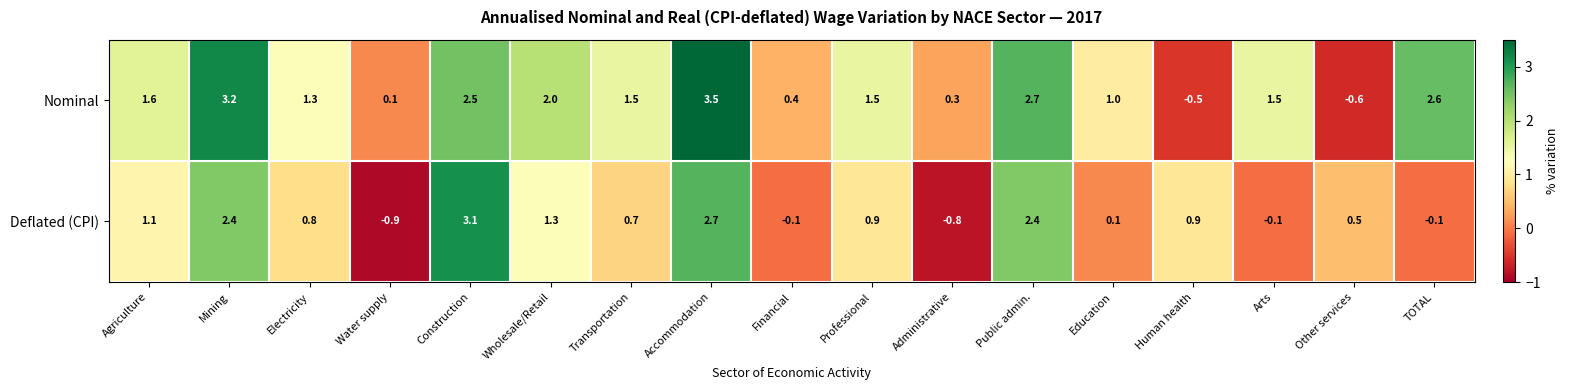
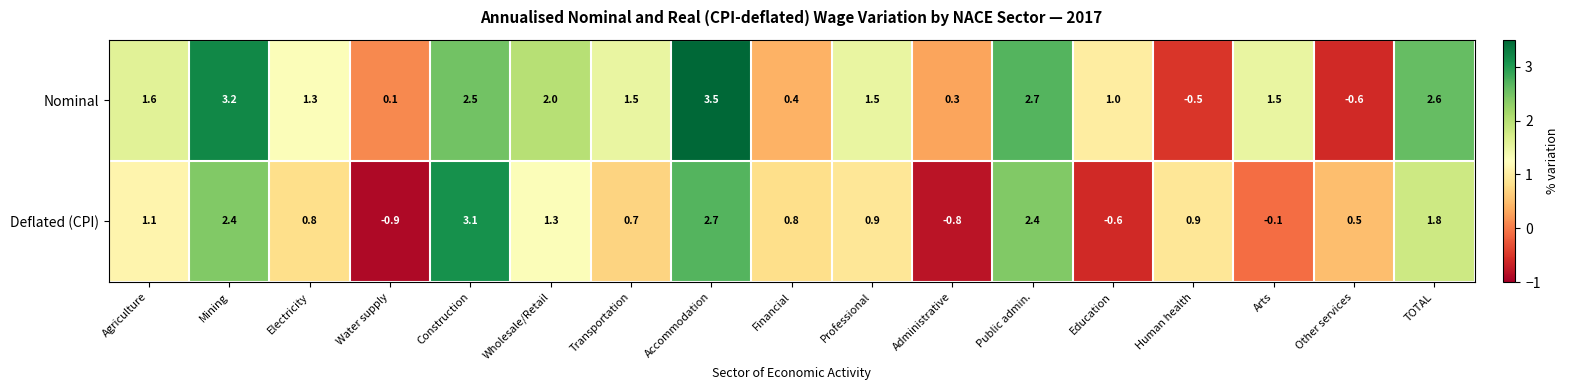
Deflated (CPI), Financial: -0.1 -> 0.8
Deflated (CPI), Education: 0.1 -> -0.6
Deflated (CPI), TOTAL: -0.1 -> 1.8
